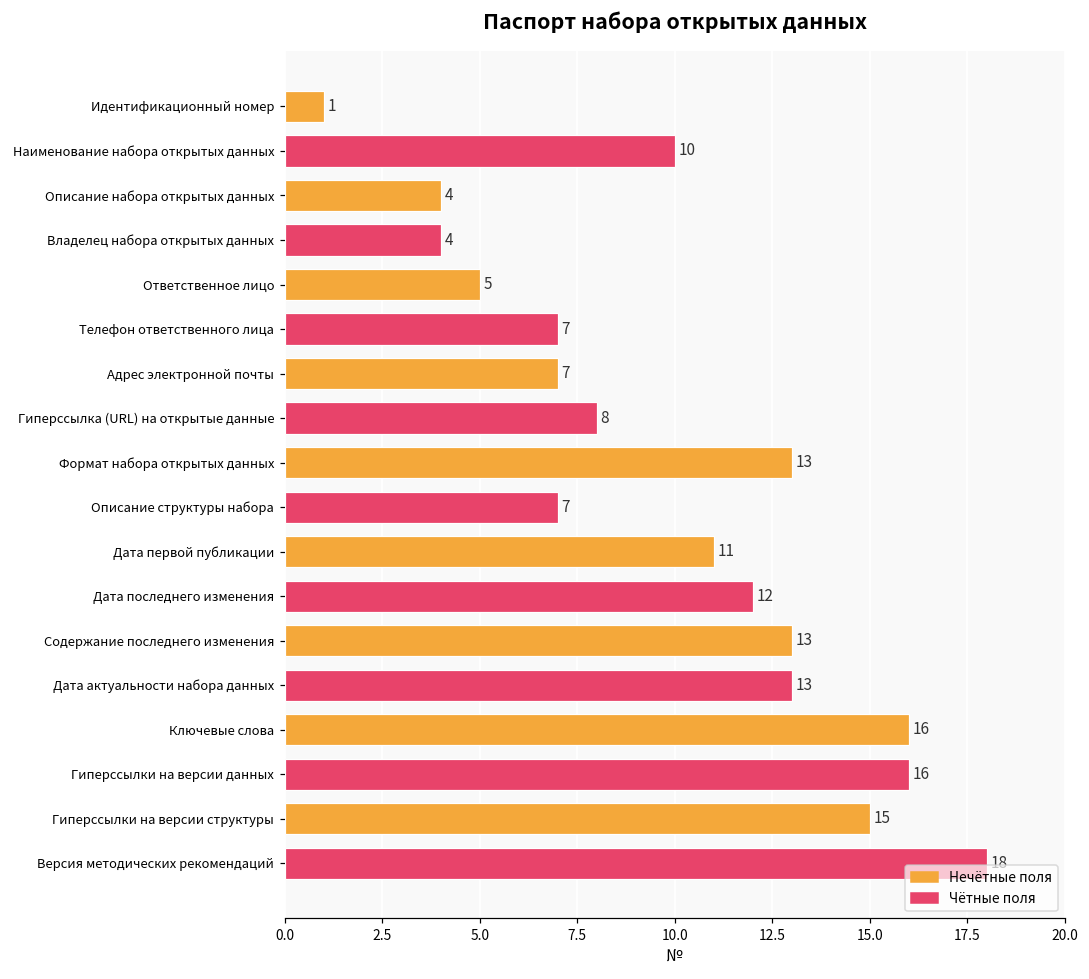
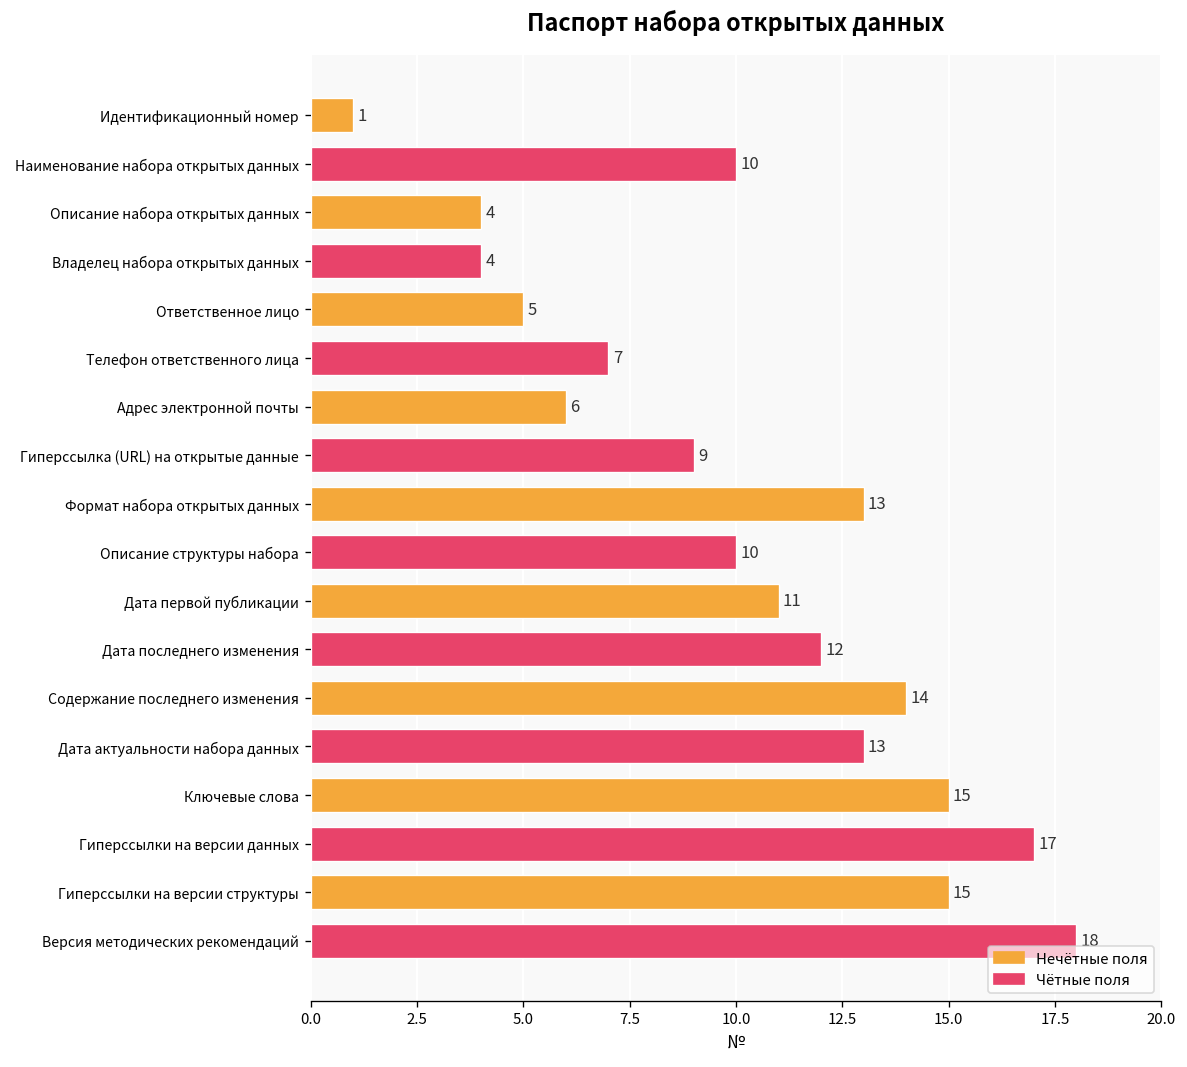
Адрес электронной почты: 7 -> 6
Гиперссылка (URL) на открытые данные: 8 -> 9
Описание структуры набора: 7 -> 10
Содержание последнего изменения: 13 -> 14
Ключевые слова: 16 -> 15
Гиперссылки на версии данных: 16 -> 17
